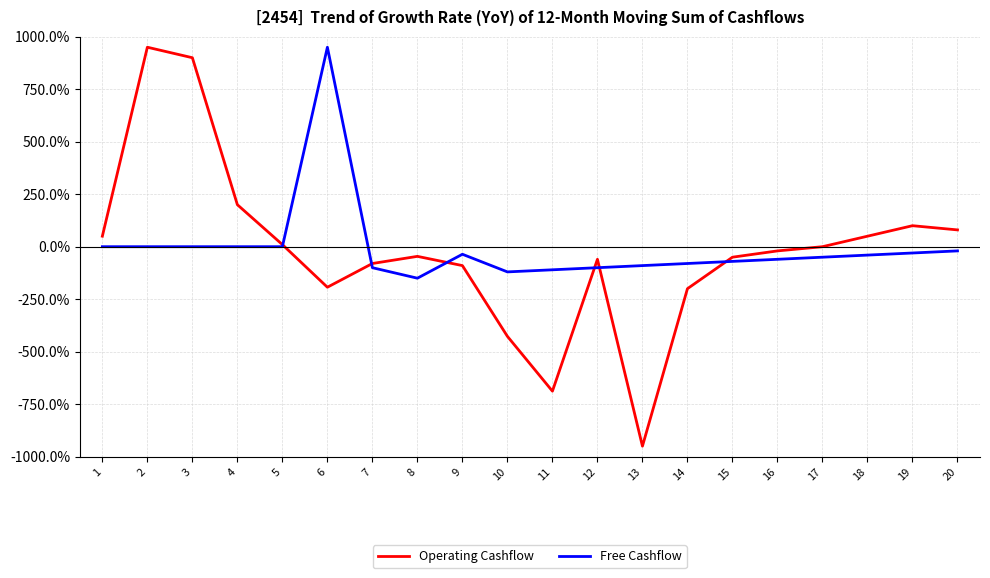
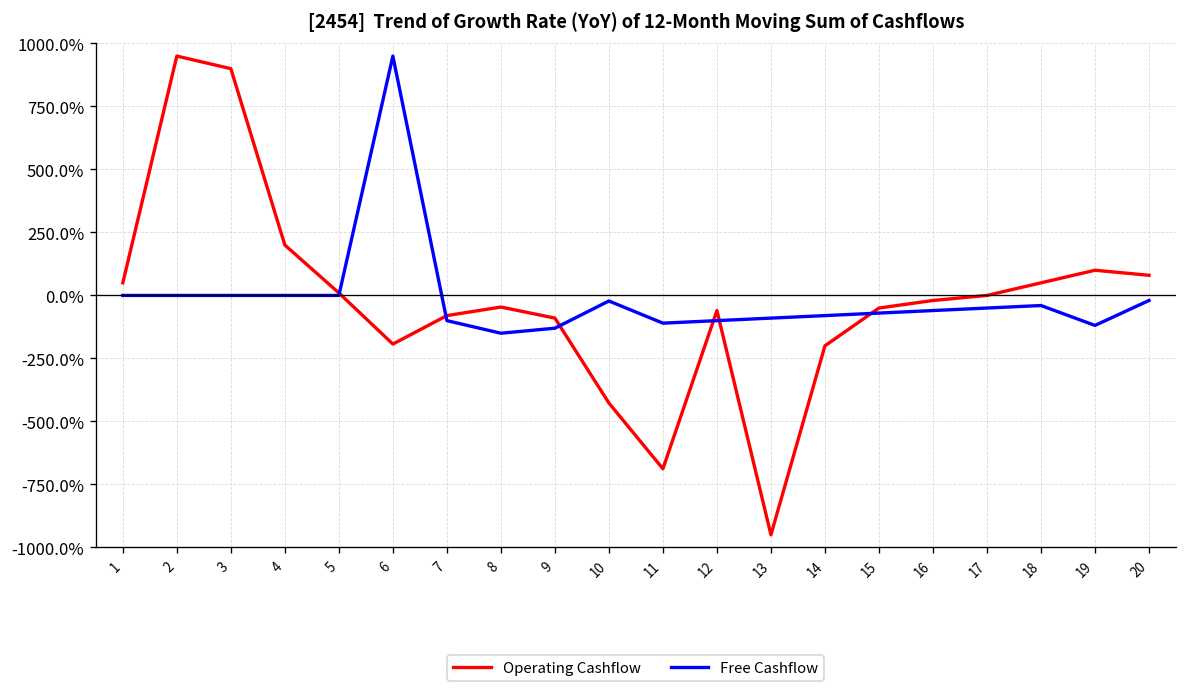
Free Cashflow, 9: -40% -> -130%
Free Cashflow, 10: -120% -> -20%
Free Cashflow, 19: -30% -> -120%
